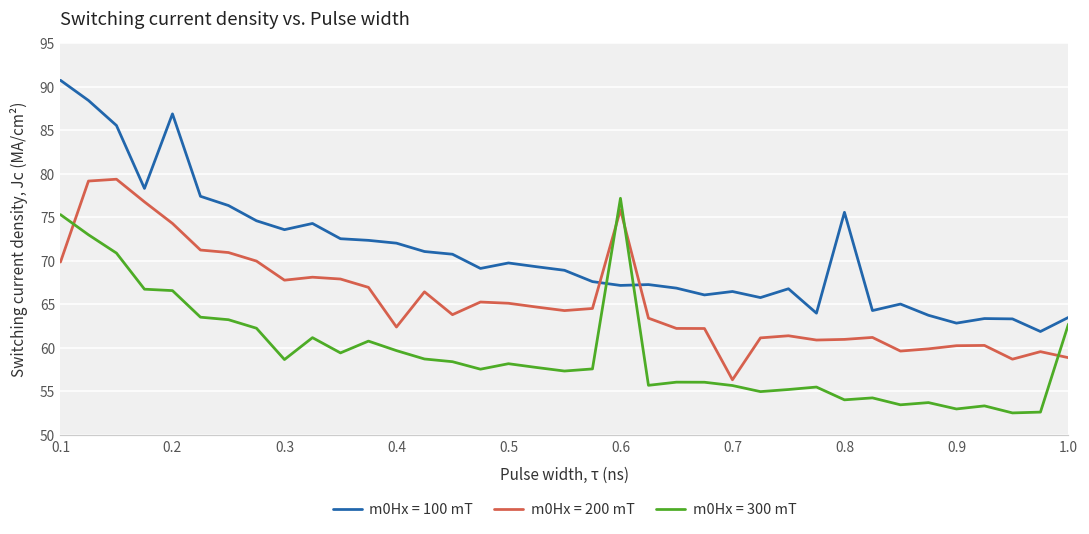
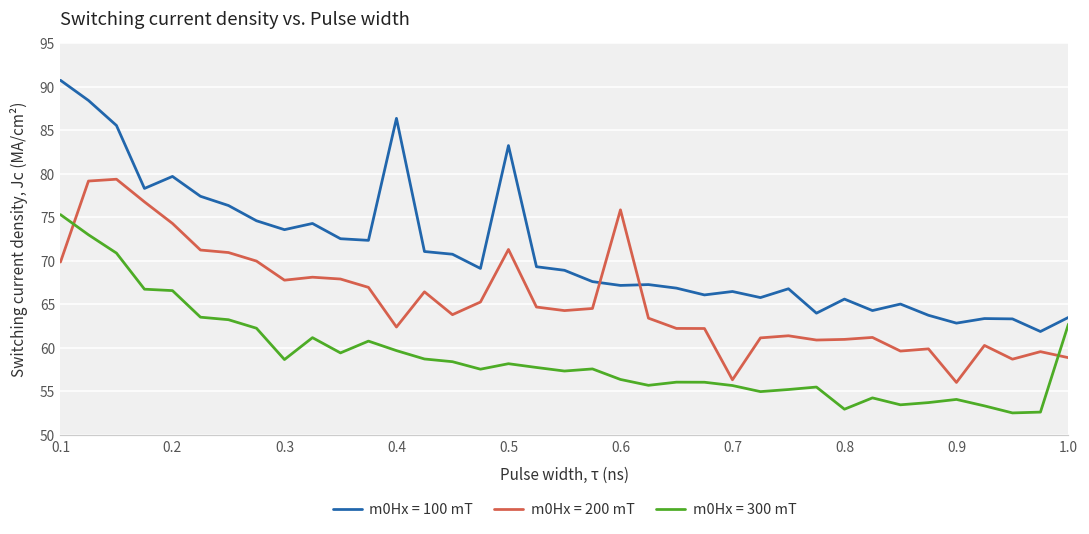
m0Hx = 100 mT, 0.2: 87 -> 80
m0Hx = 100 mT, 0.4: 72 -> 86
m0Hx = 100 mT, 0.5: 70 -> 83
m0Hx = 200 mT, 0.5: 65 -> 71
m0Hx = 300 mT, 0.6: 77 -> 56
m0Hx = 100 mT, 0.8: 76 -> 66
m0Hx = 300 mT, 0.8: 54 -> 53
m0Hx = 200 mT, 0.9: 60 -> 56
m0Hx = 300 mT, 0.9: 53 -> 54
